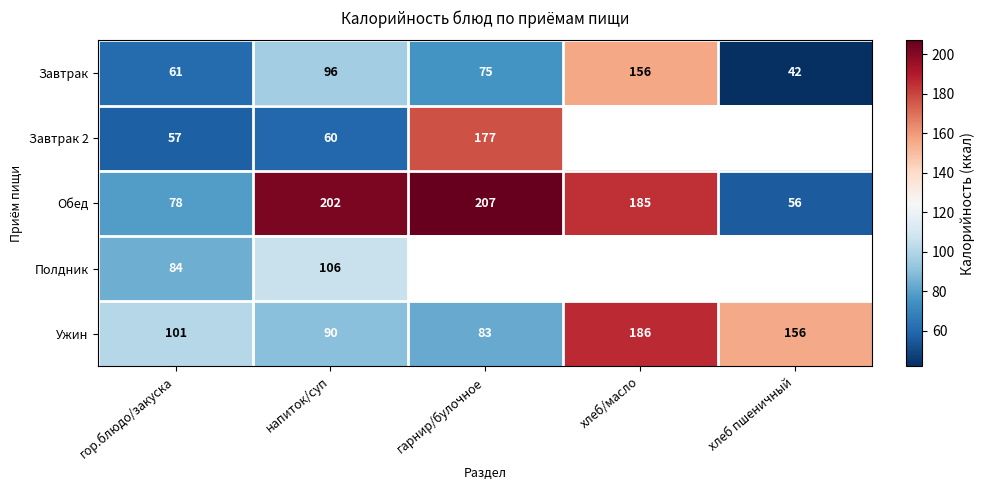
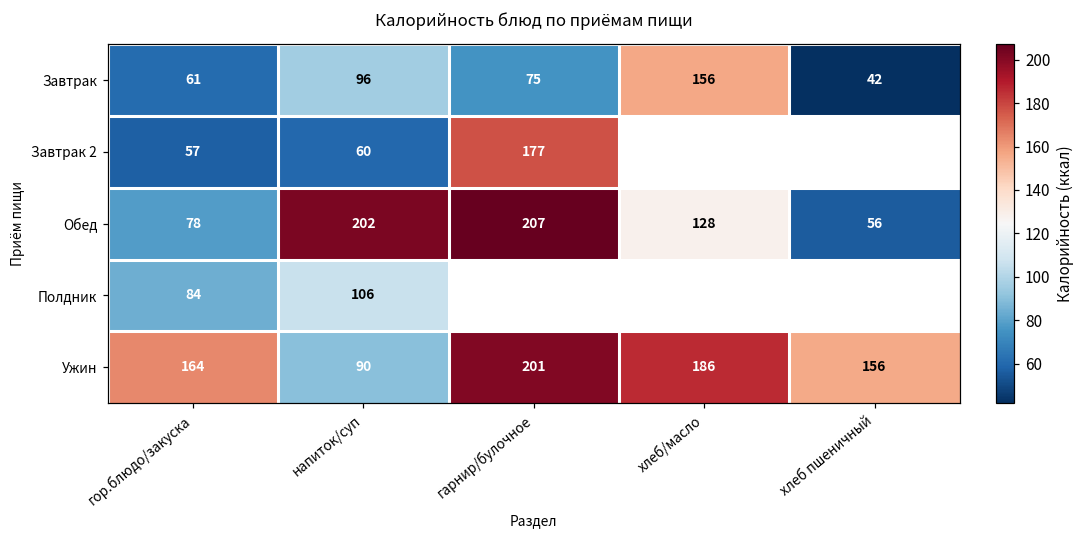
Обед, хлеб/масло: 185 -> 128
Ужин, гор.блюдо/закуска: 101 -> 164
Ужин, гарнир/булочное: 83 -> 201
